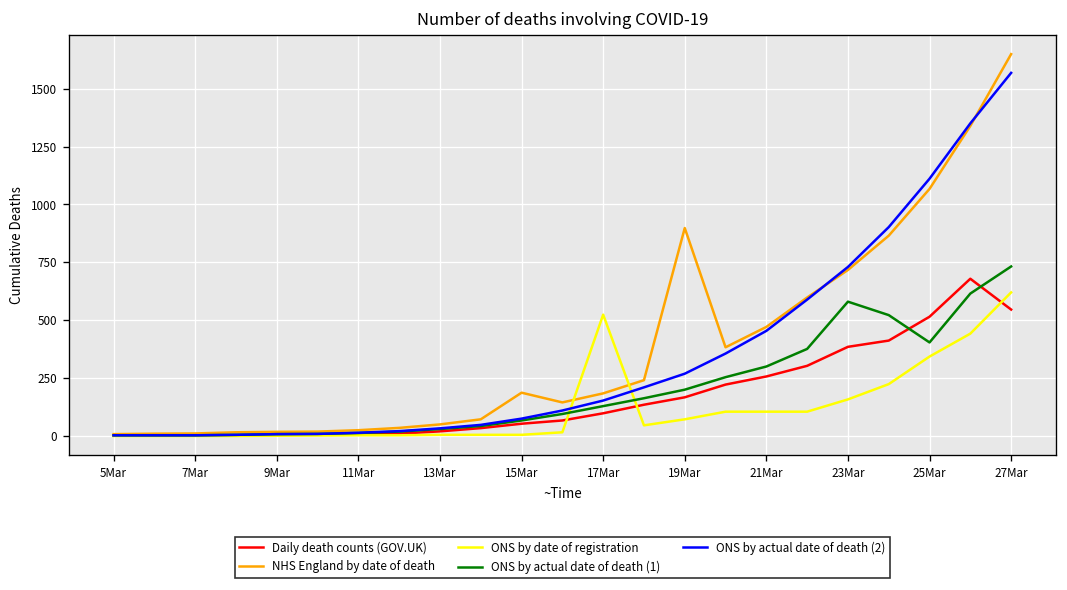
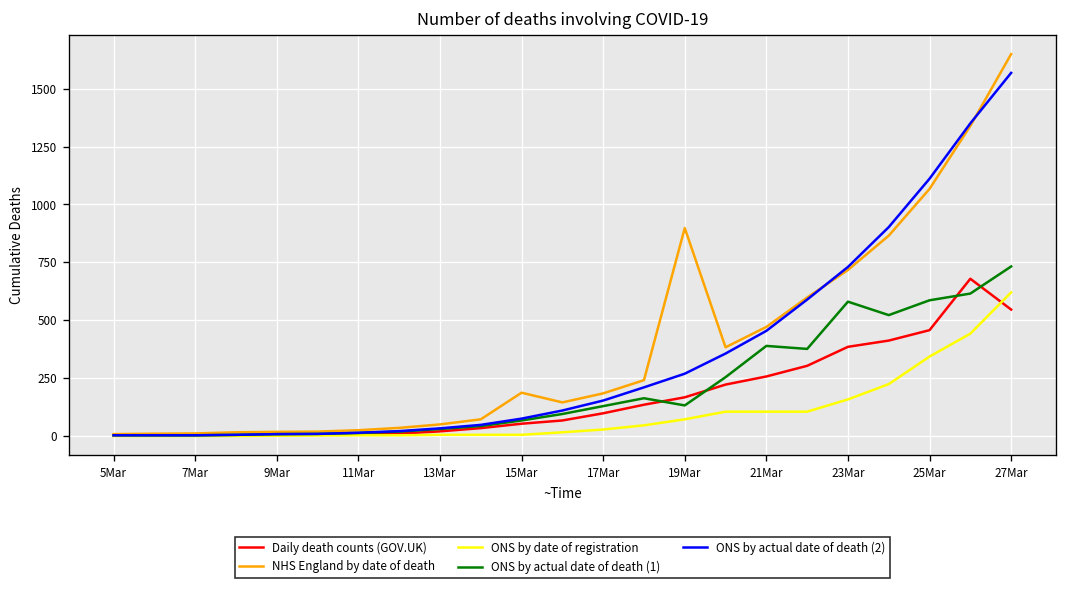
ONS by date of registration, 17Mar: 520 -> 30
ONS by actual date of death (1), 19Mar: 200 -> 130
ONS by actual date of death (1), 21Mar: 300 -> 390
Daily death counts (GOV.UK), 25Mar: 520 -> 460
ONS by actual date of death (1), 25Mar: 400 -> 590
